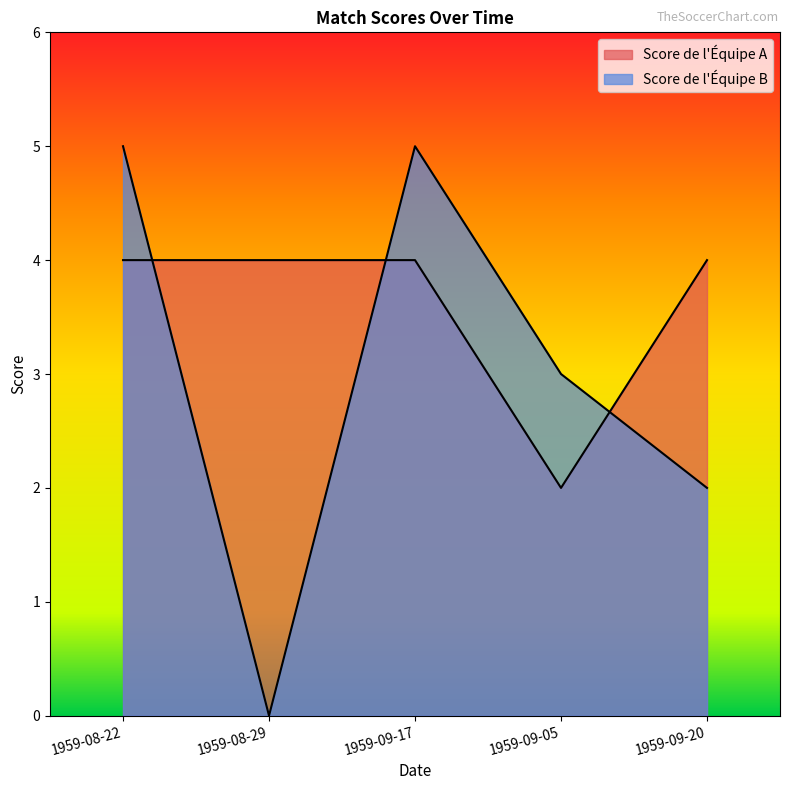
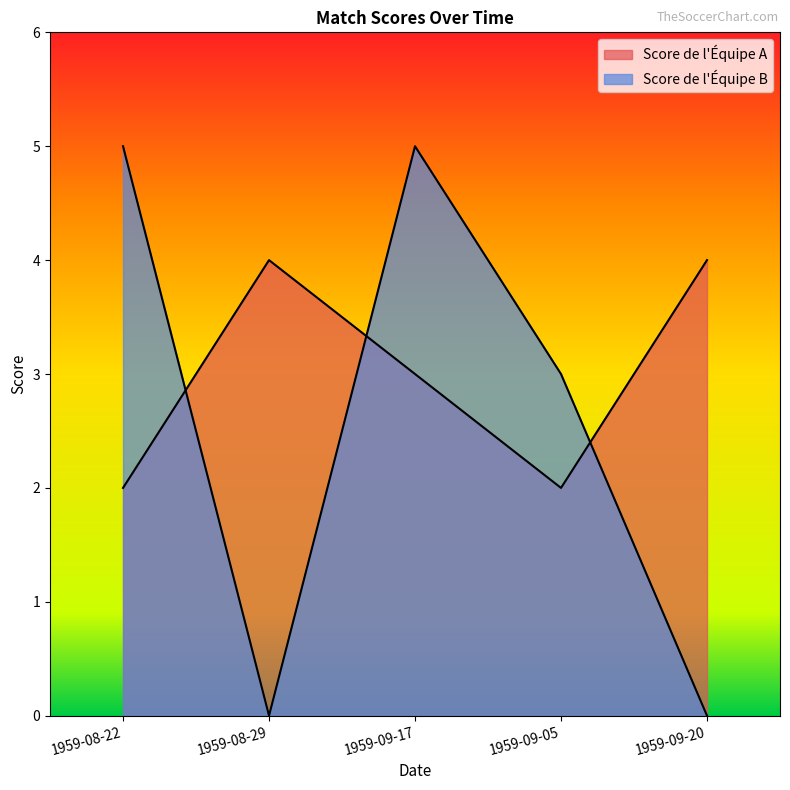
Score de l'Équipe A, 1959-08-22: 4 -> 2
Score de l'Équipe A, 1959-09-17: 4 -> 3
Score de l'Équipe B, 1959-09-20: 2 -> 0
